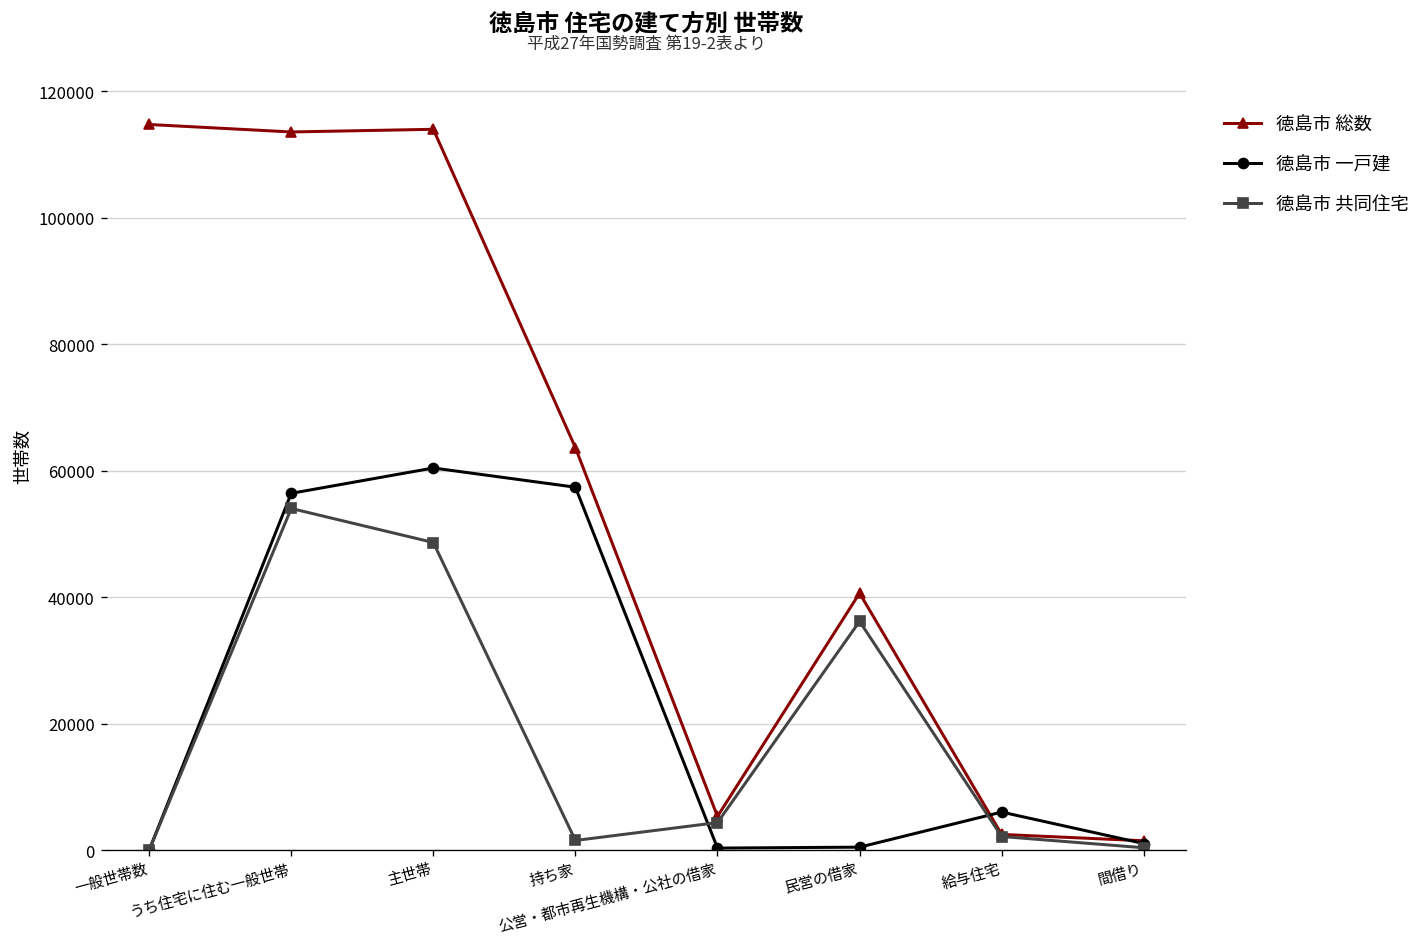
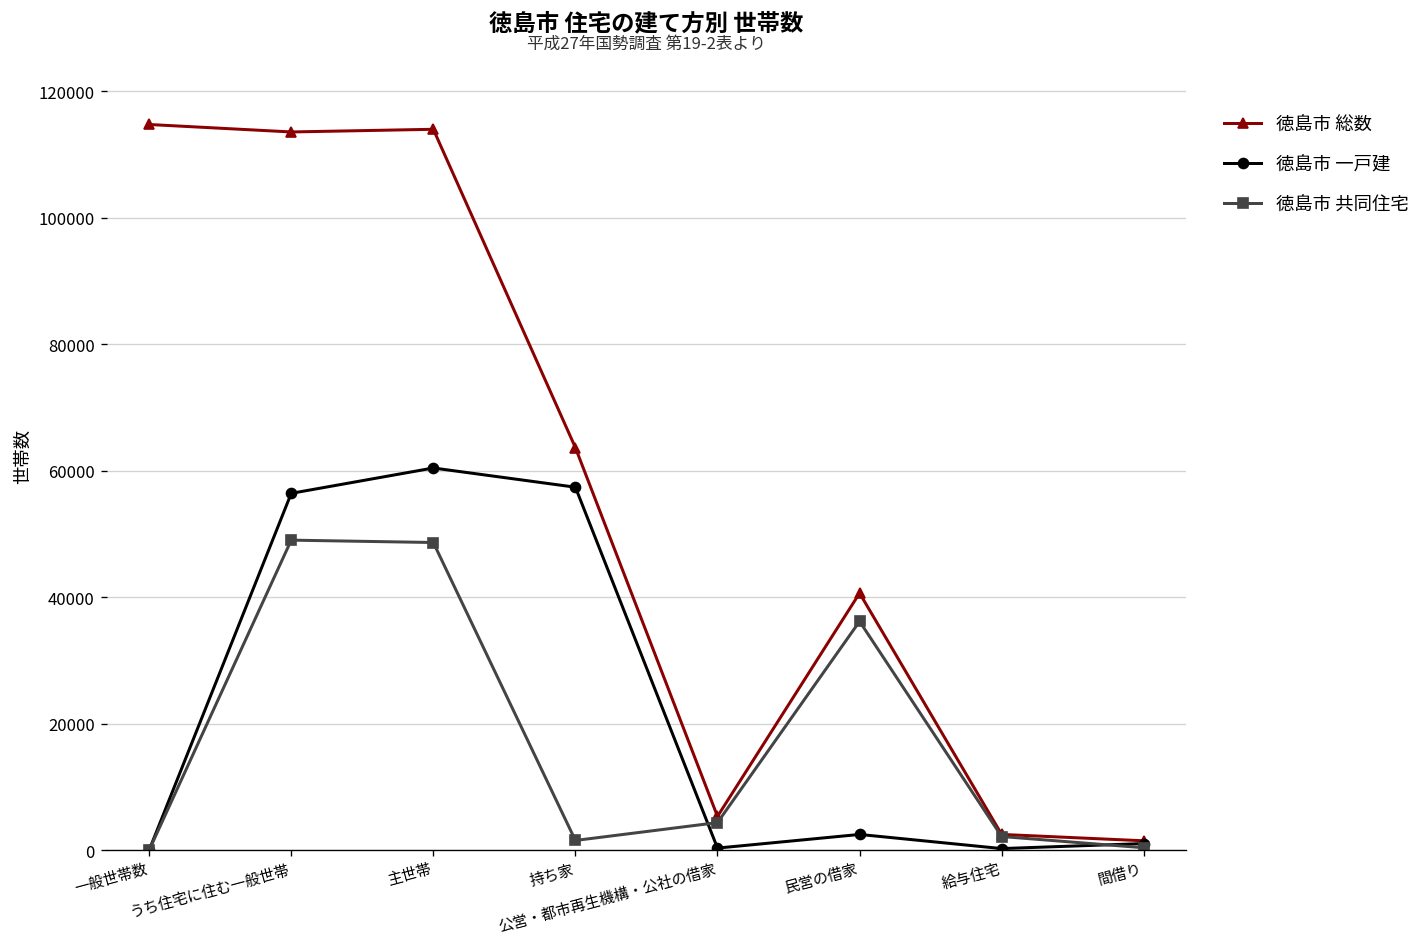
徳島市 共同住宅, うち住宅に住む一般世帯: 54000 -> 49000
徳島市 一戸建, 民営の借家: 0 -> 2000
徳島市 一戸建, 給与住宅: 6000 -> 0
